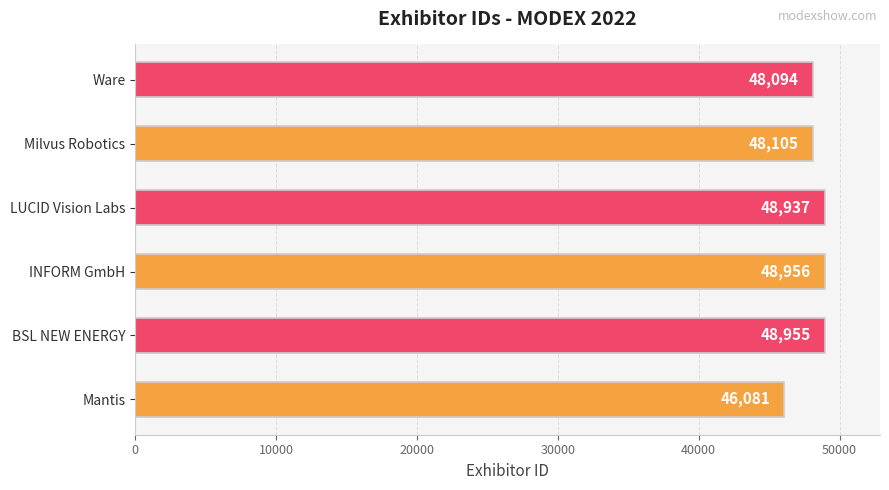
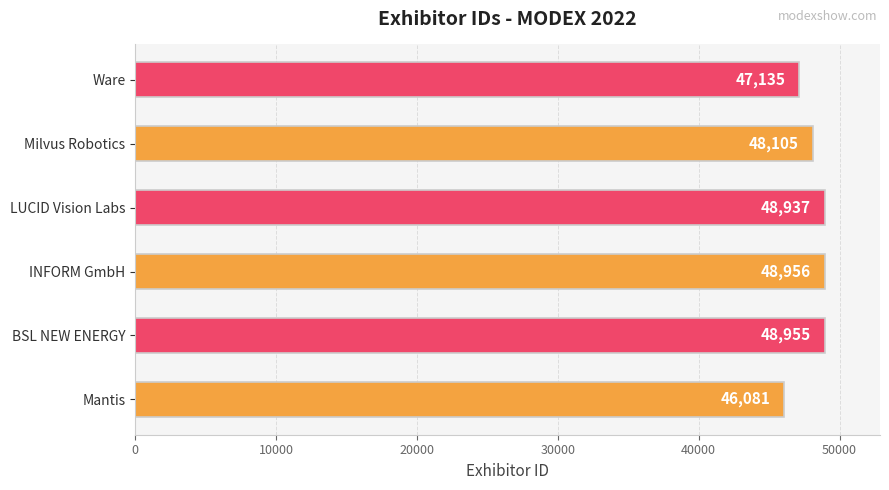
Ware: 48,094 -> 47,135
